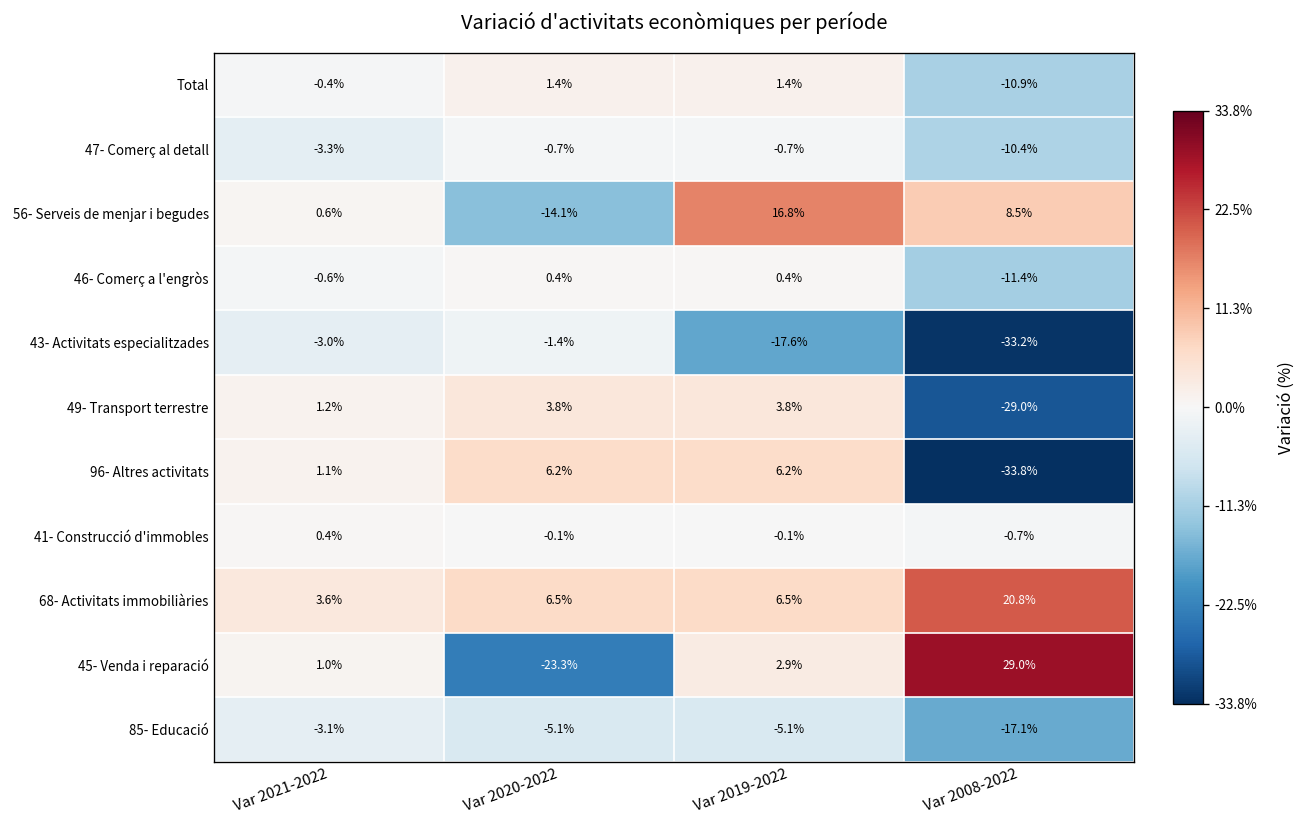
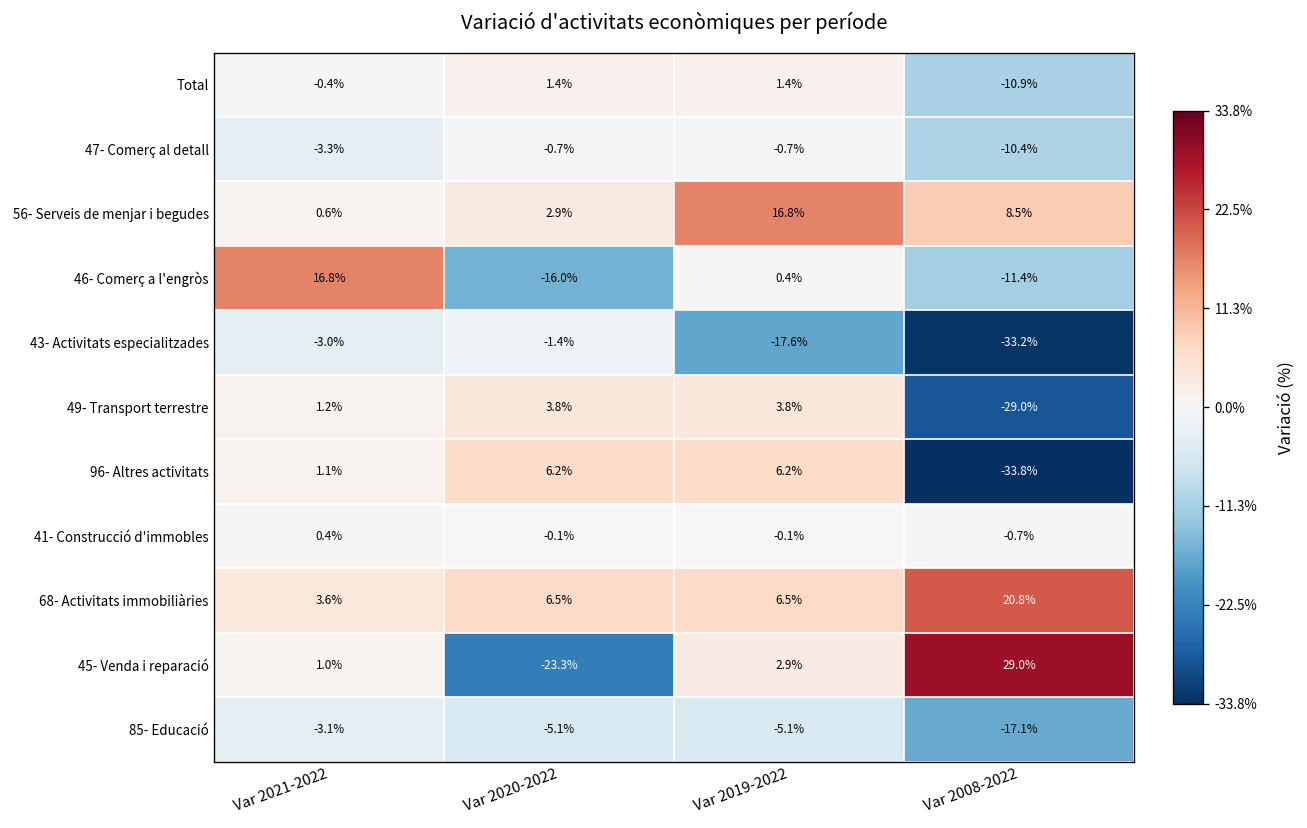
56- Serveis de menjar i begudes, Var 2020-2022: -14.1% -> 2.9%
46- Comerç a l'engròs, Var 2021-2022: -0.6% -> 16.8%
46- Comerç a l'engròs, Var 2020-2022: 0.4% -> -16.0%
